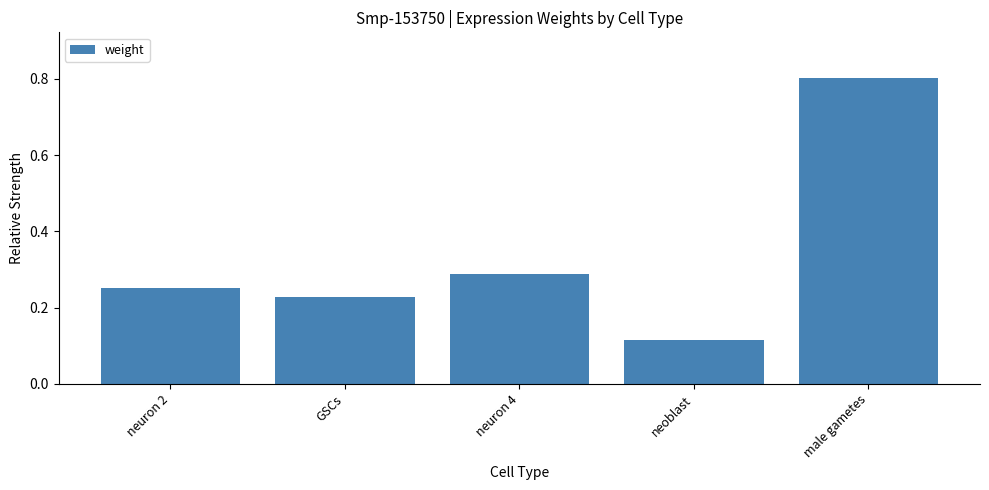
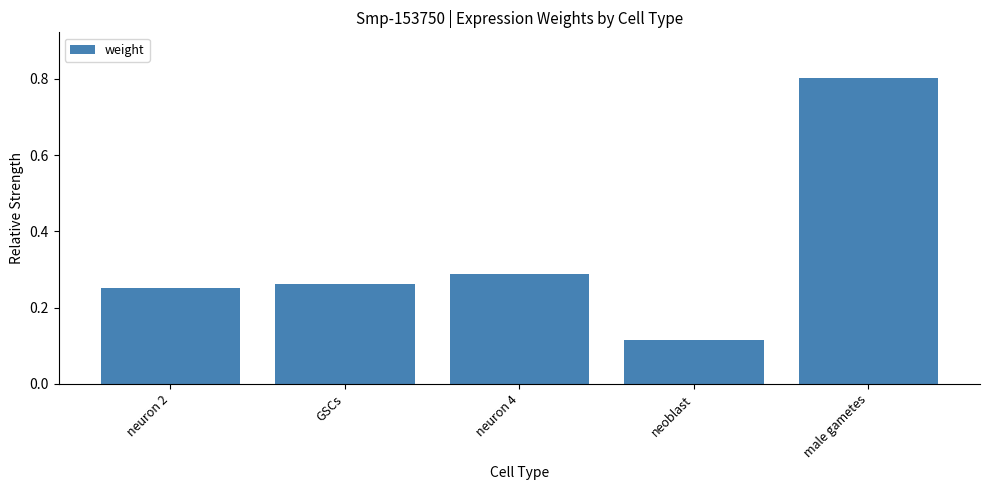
GSCs: 0.23 -> 0.26
